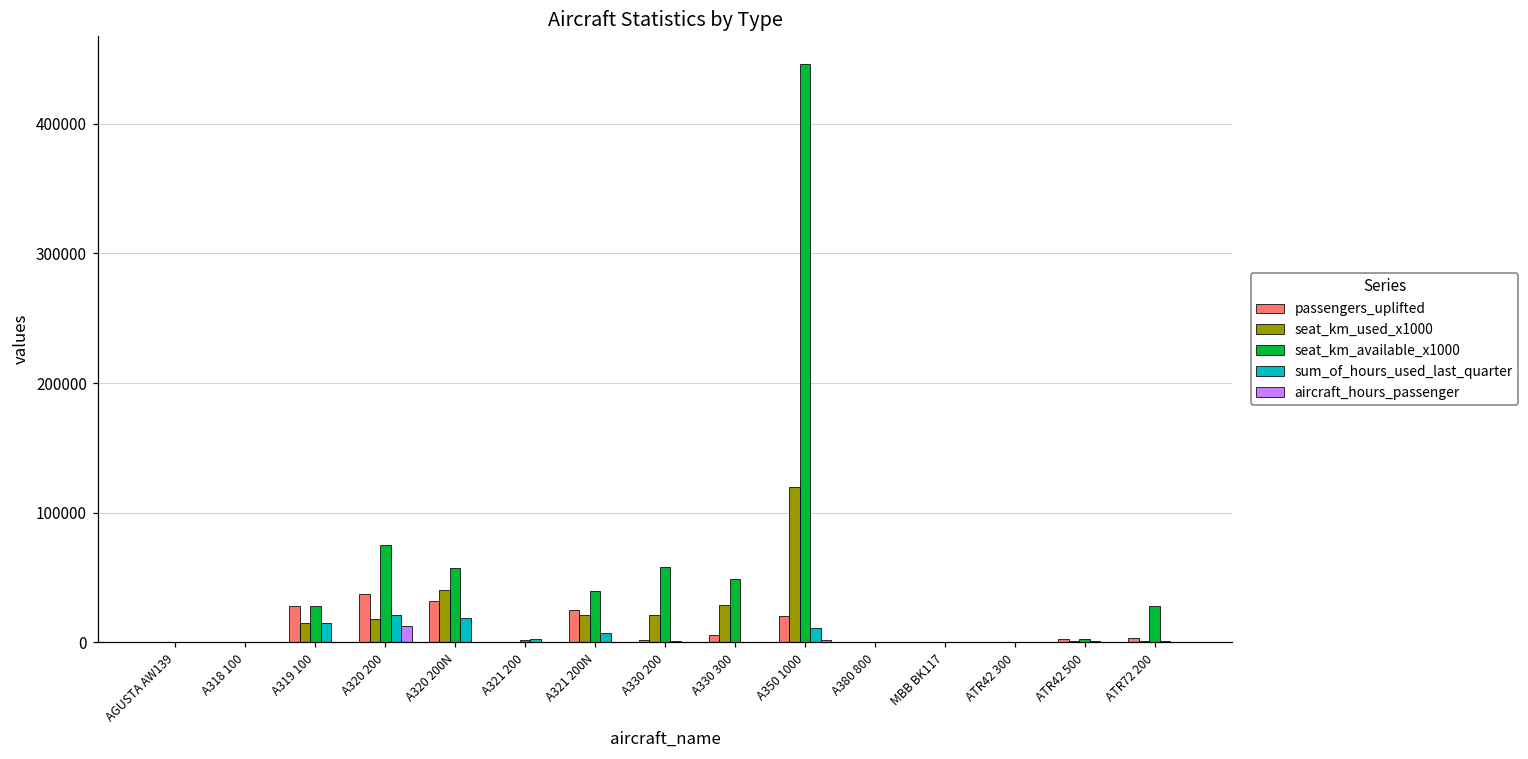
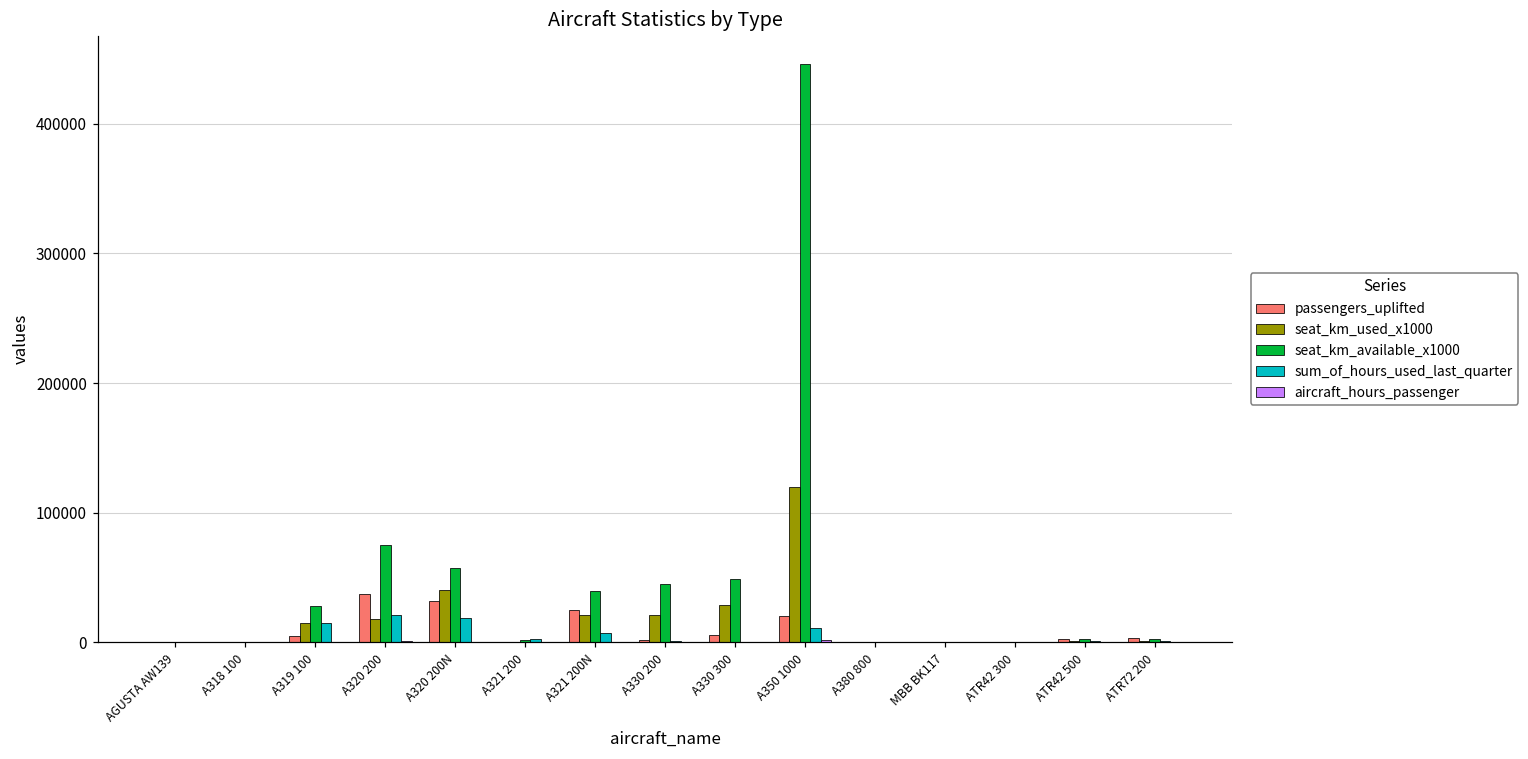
passengers_uplifted, A319 100: 28000 -> 5000
aircraft_hours_passenger, A320 200: 12000 -> 1000
seat_km_available_x1000, A330 200: 58000 -> 45000
seat_km_available_x1000, ATR72 200: 28000 -> 3000
